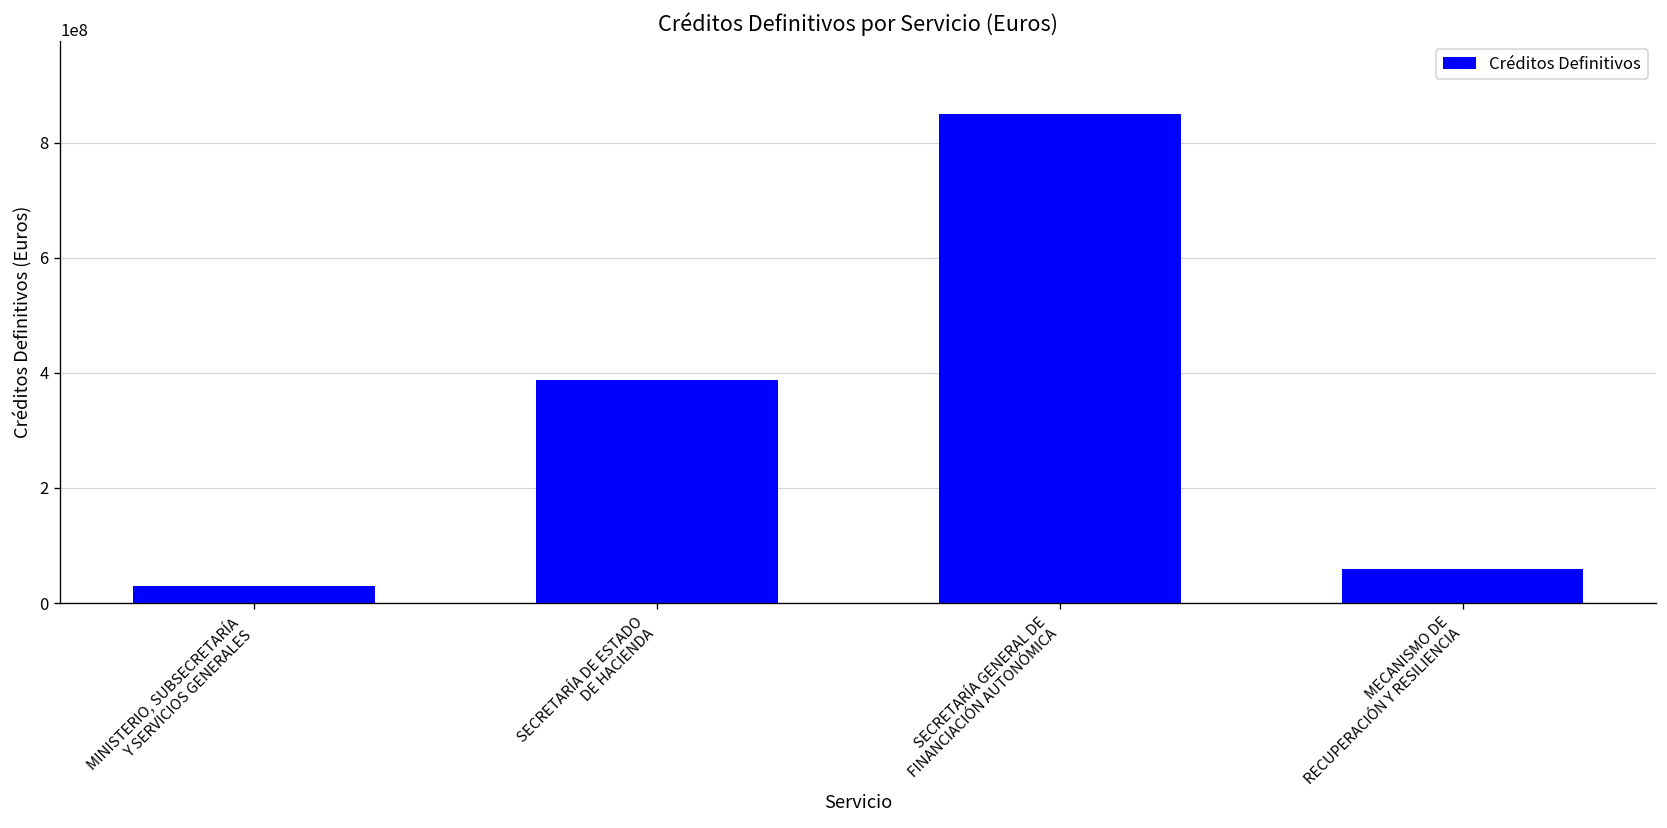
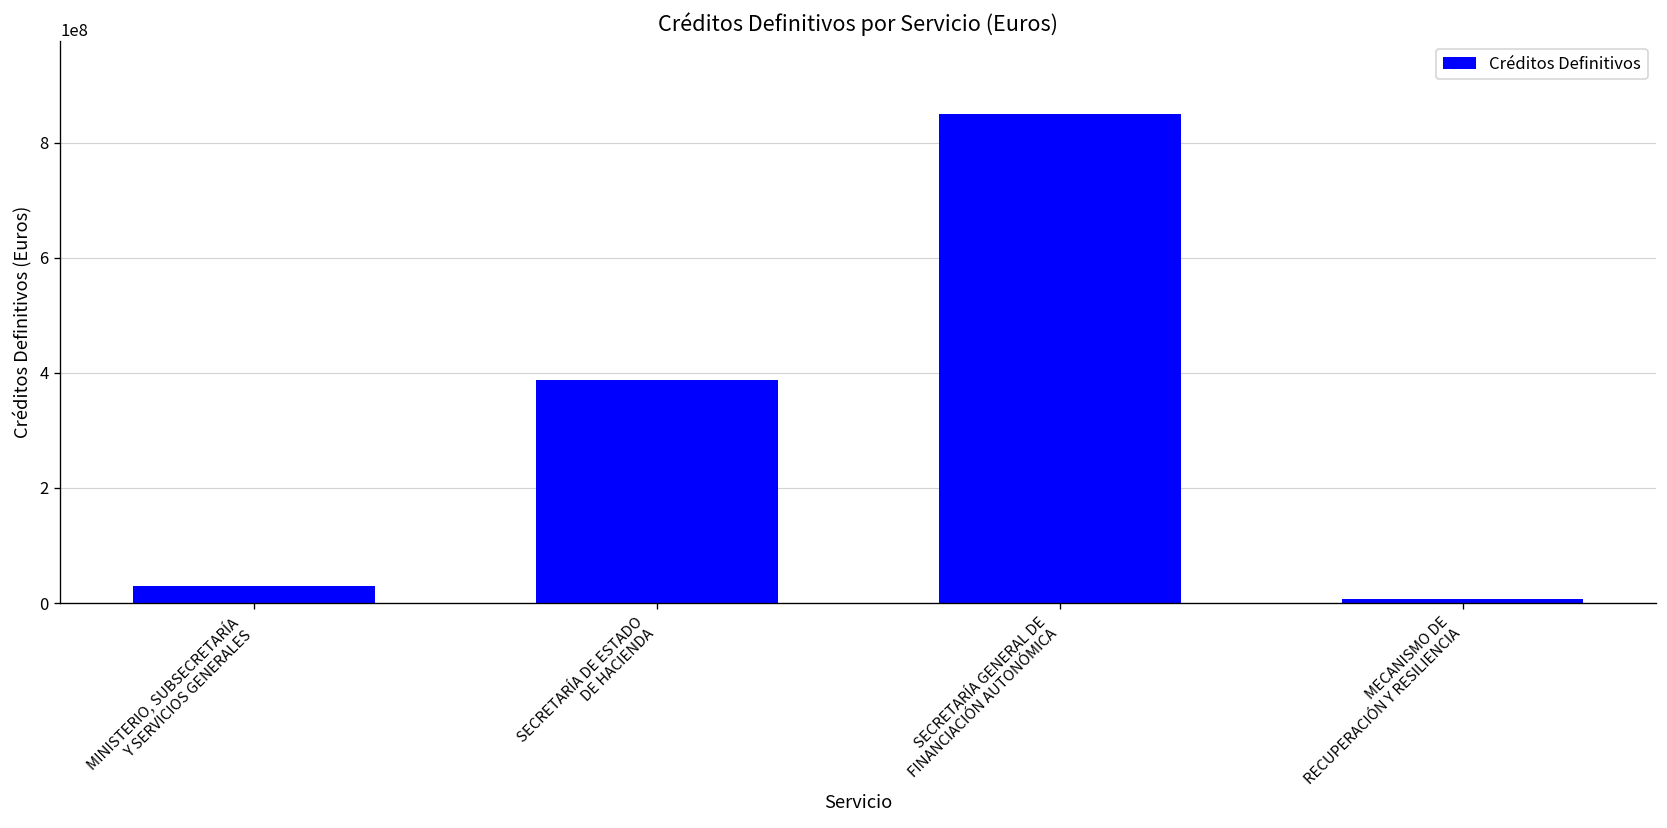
MECANISMO DE RECUPERACIÓN Y RESILIENCIA: 60000000 -> 10000000
